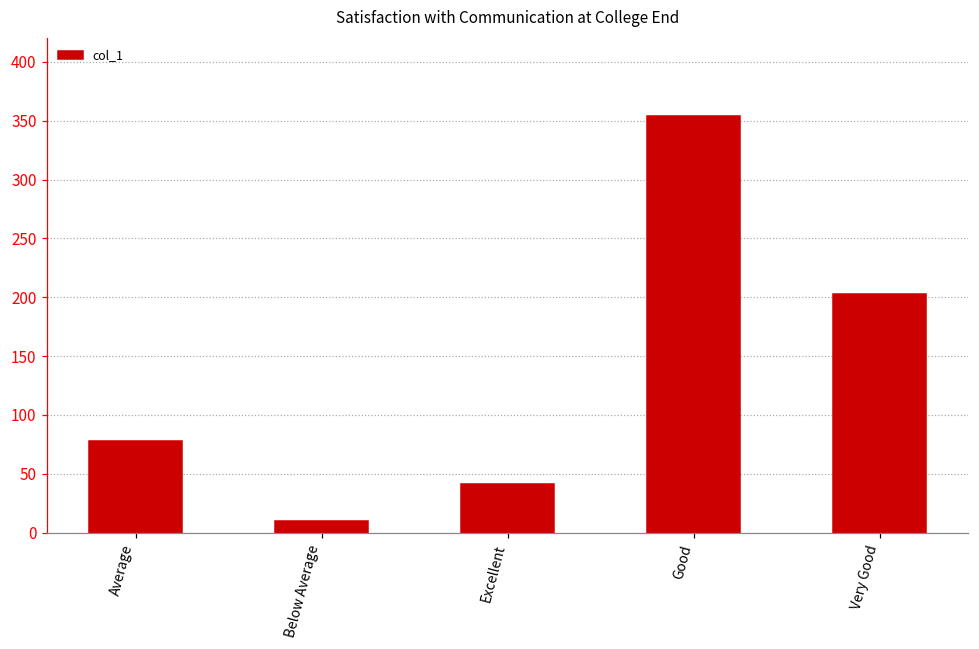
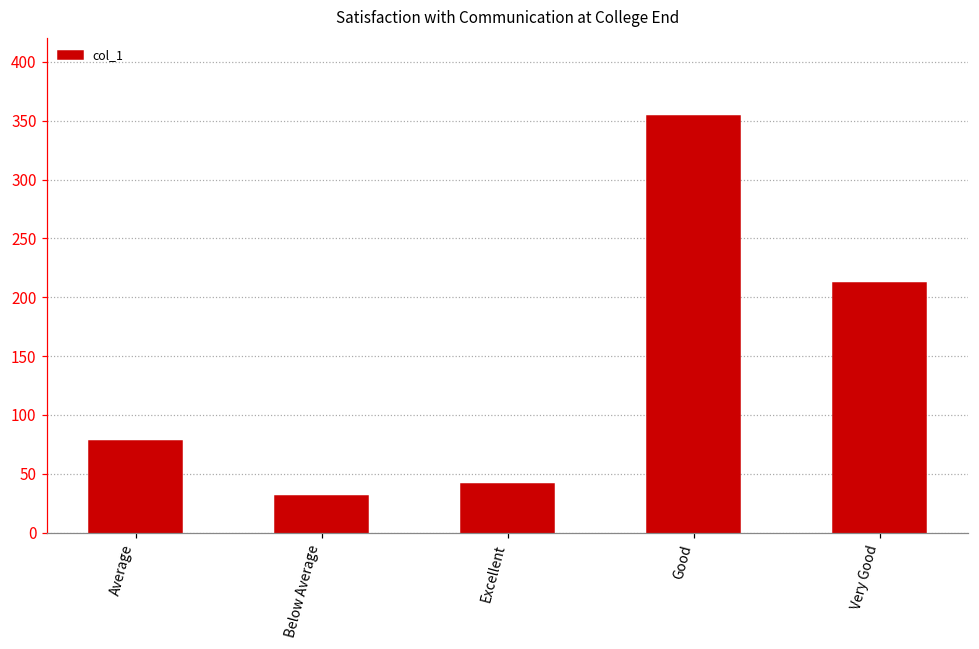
Below Average: 10 -> 31
Very Good: 203 -> 212
